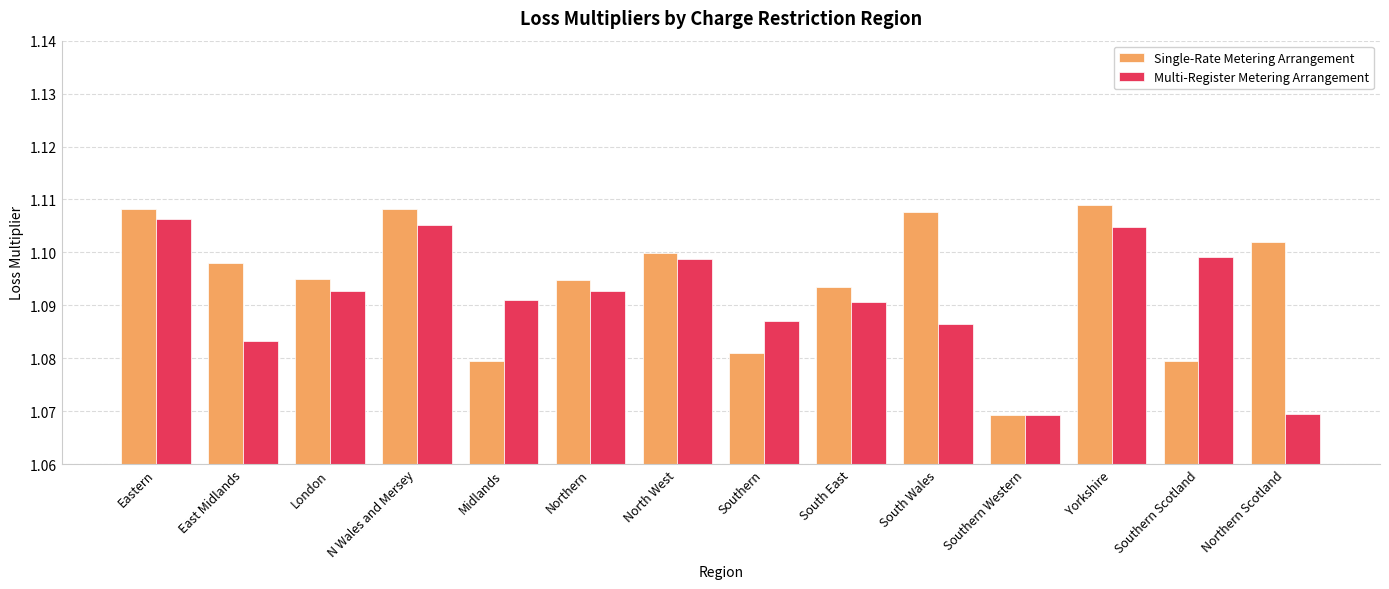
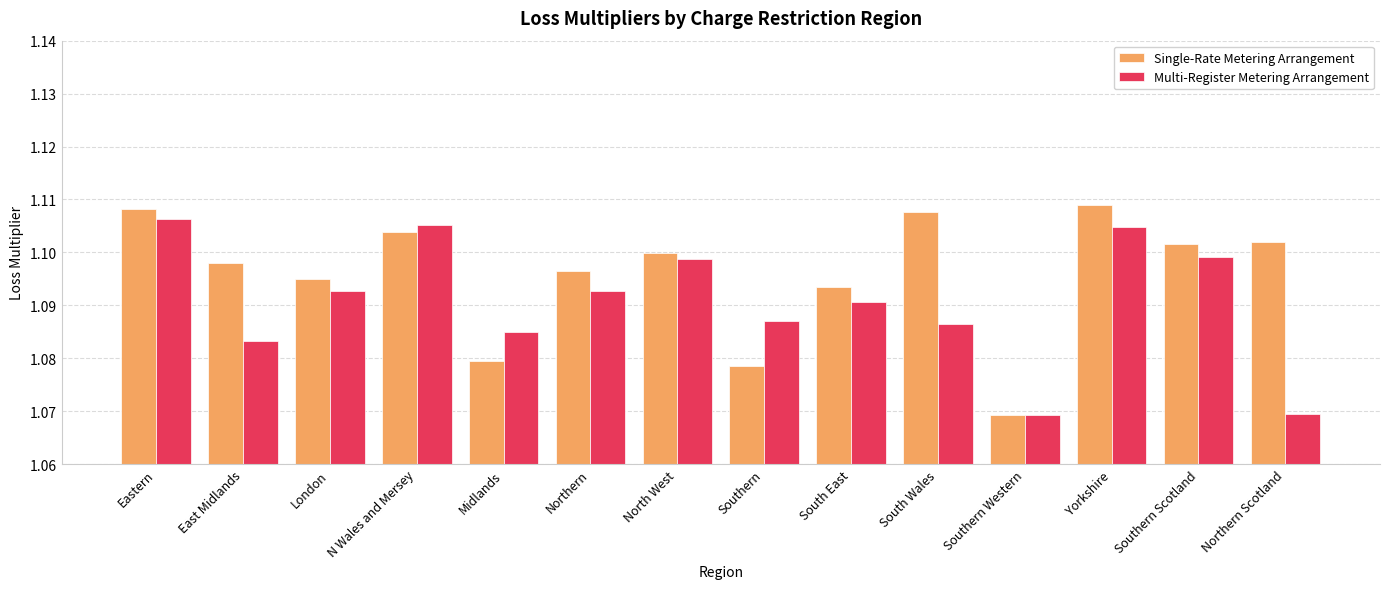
Single-Rate Metering Arrangement, N Wales and Mersey: 1.108 -> 1.104
Multi-Register Metering Arrangement, Midlands: 1.091 -> 1.085
Single-Rate Metering Arrangement, Northern: 1.095 -> 1.096
Single-Rate Metering Arrangement, Southern: 1.081 -> 1.078
Single-Rate Metering Arrangement, Southern Scotland: 1.080 -> 1.102
